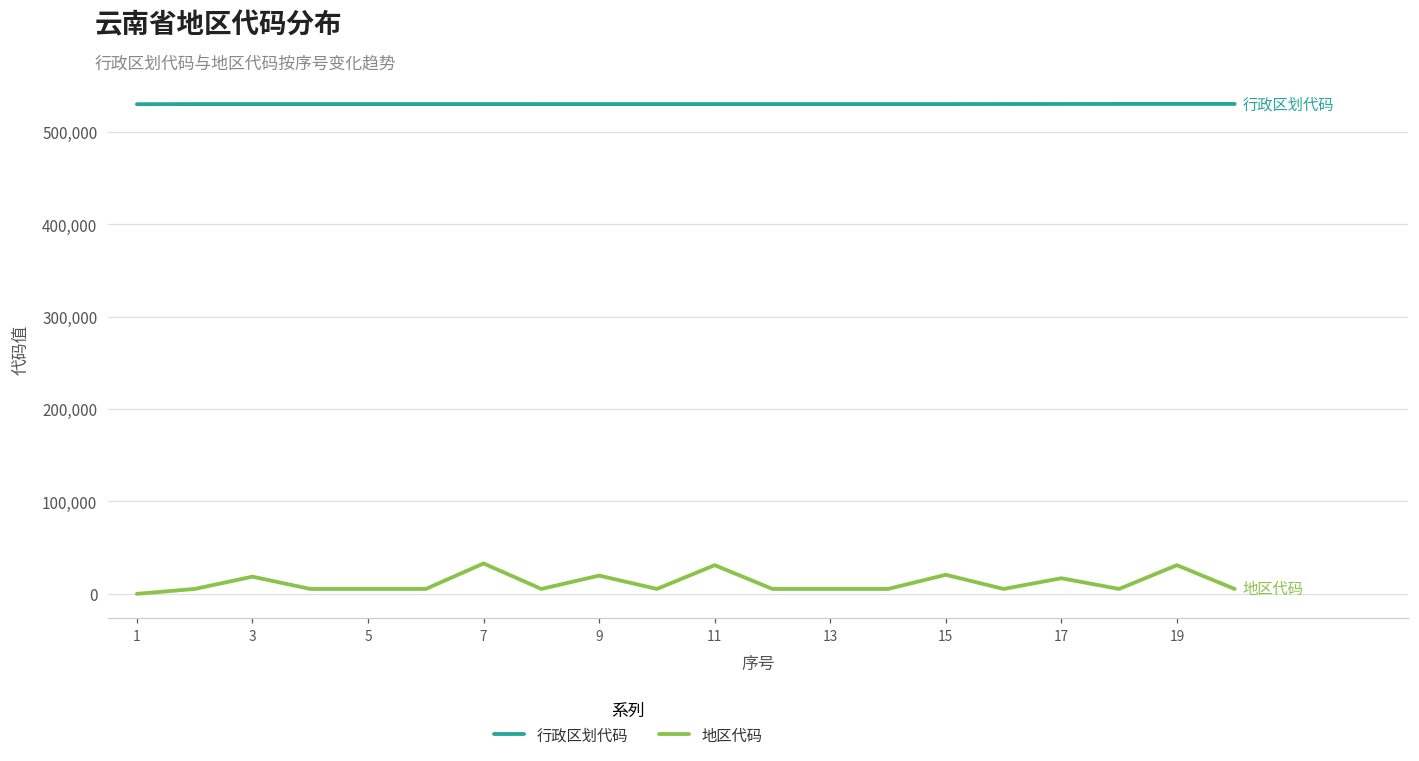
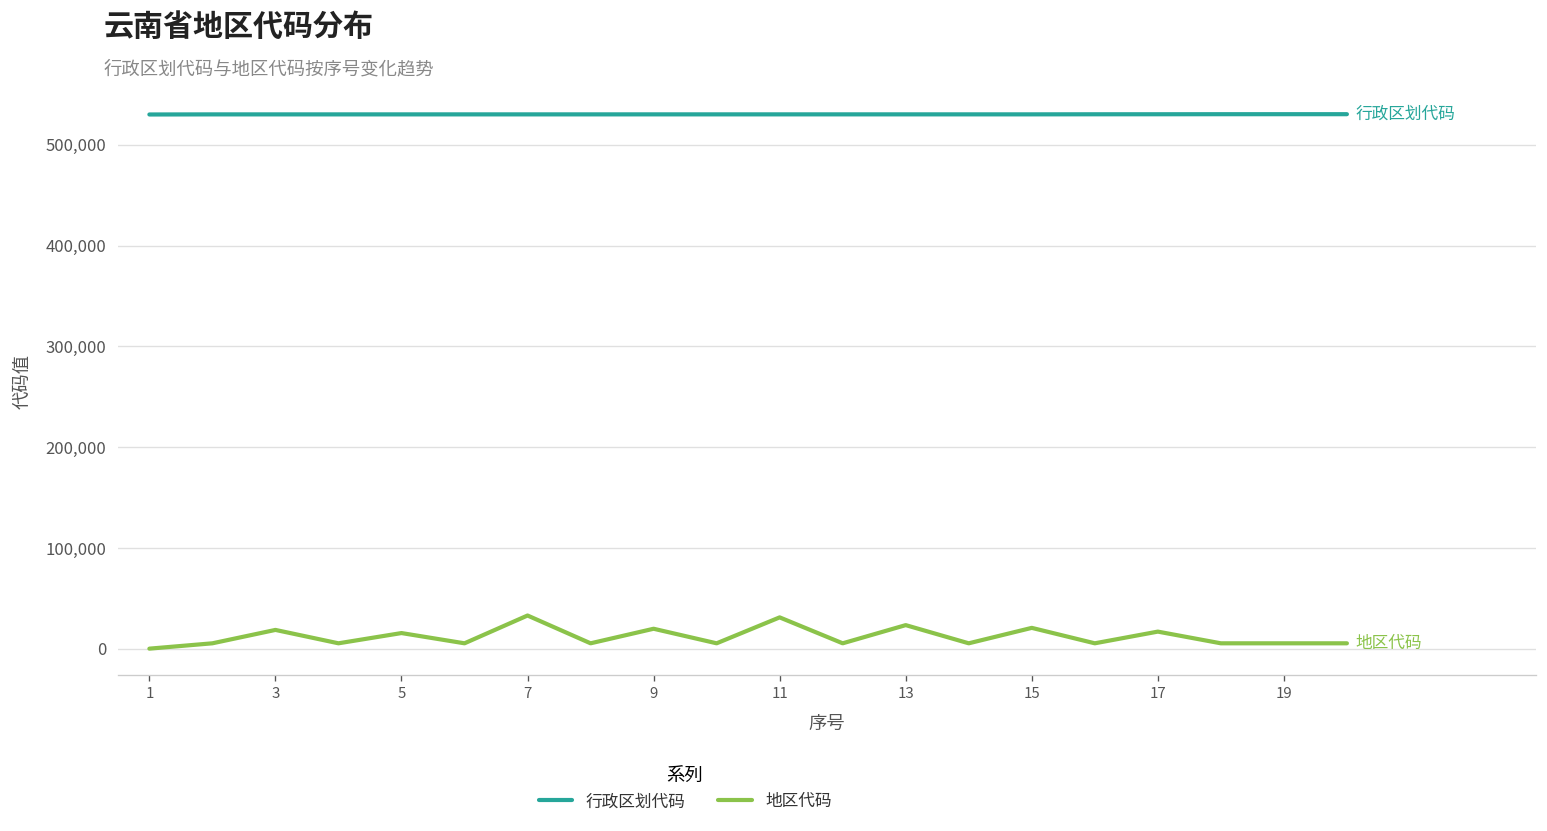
地区代码, 5: 10,000 -> 20,000
地区代码, 13: 10,000 -> 20,000
地区代码, 19: 30,000 -> 10,000
